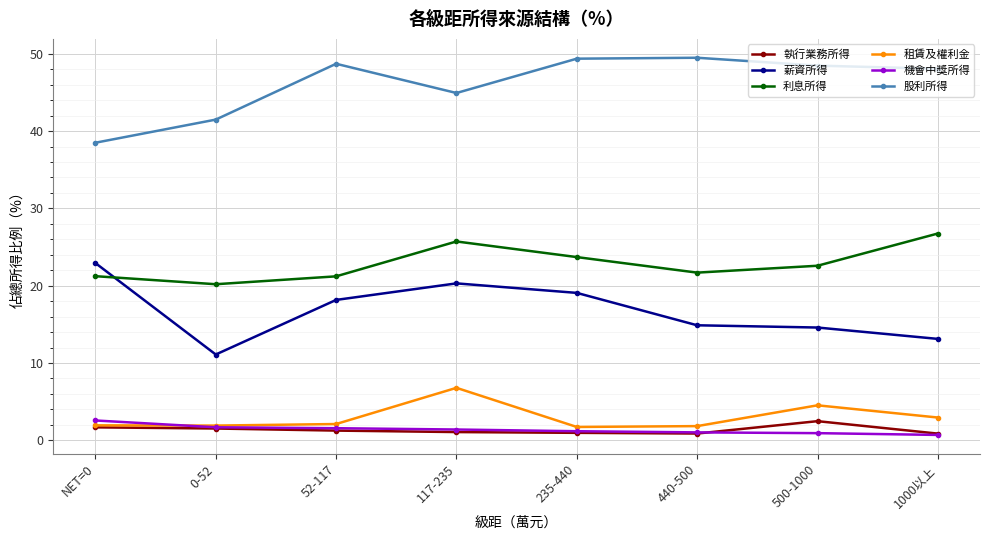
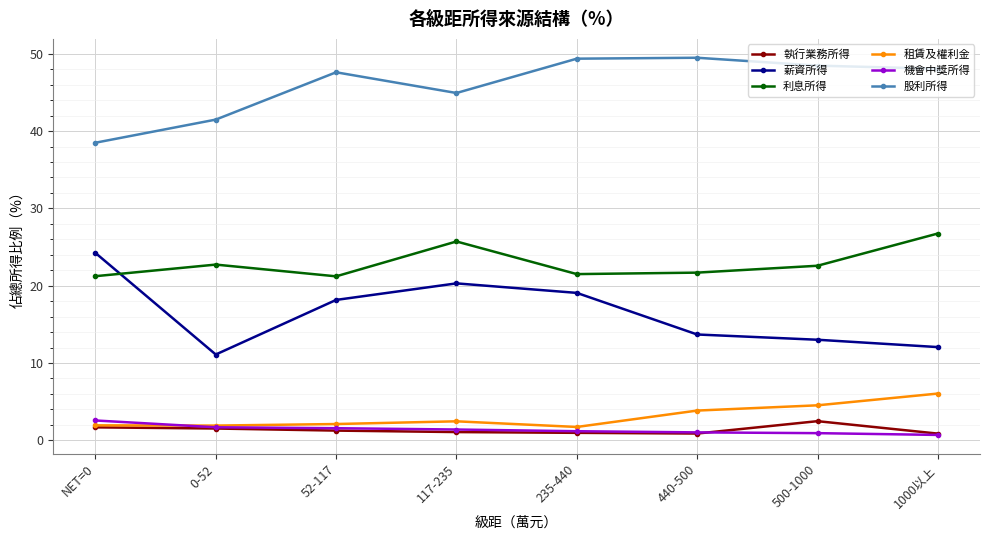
薪資所得, NET=0: 23 -> 24
利息所得, 0-52: 20 -> 23
股利所得, 52-117: 49 -> 48
租賃及權利金, 117-235: 7 -> 2
利息所得, 235-440: 24 -> 22
薪資所得, 440-500: 15 -> 14
租賃及權利金, 440-500: 2 -> 4
薪資所得, 500-1000: 15 -> 13
薪資所得, 1000以上: 13 -> 12
租賃及權利金, 1000以上: 3 -> 6
